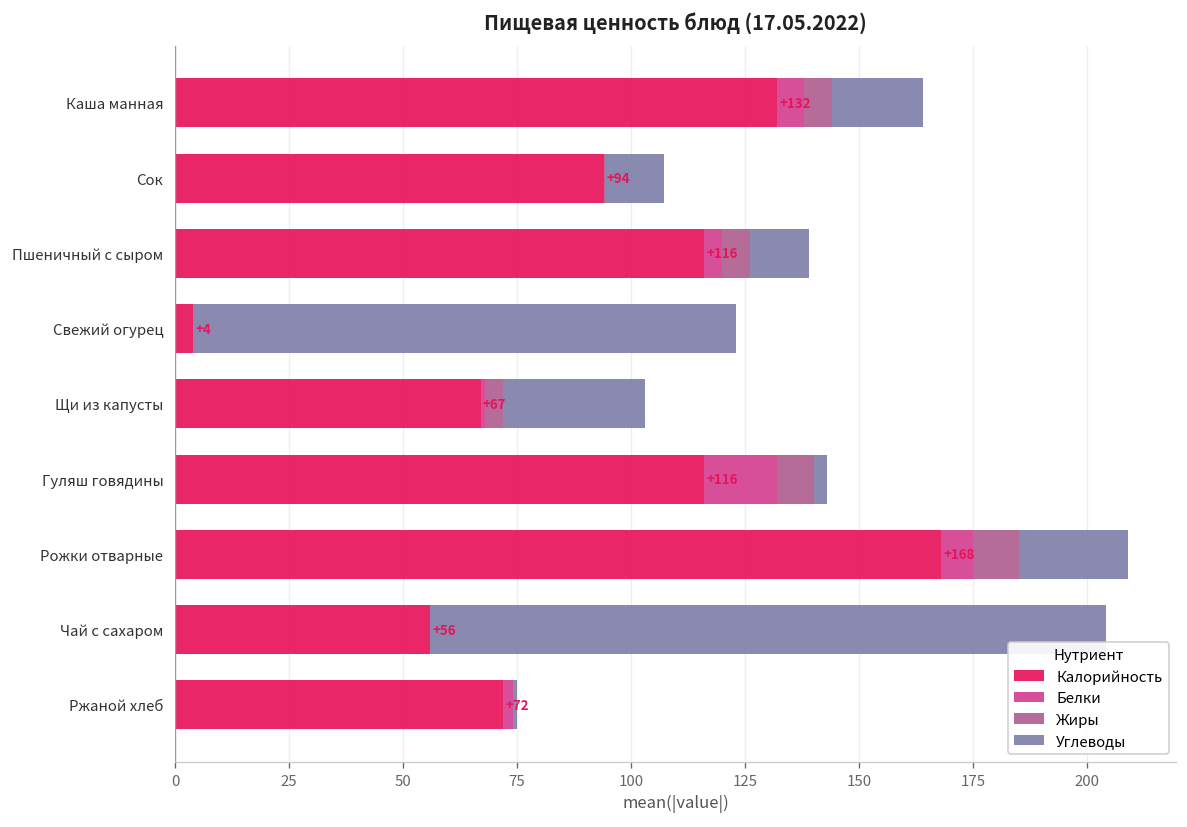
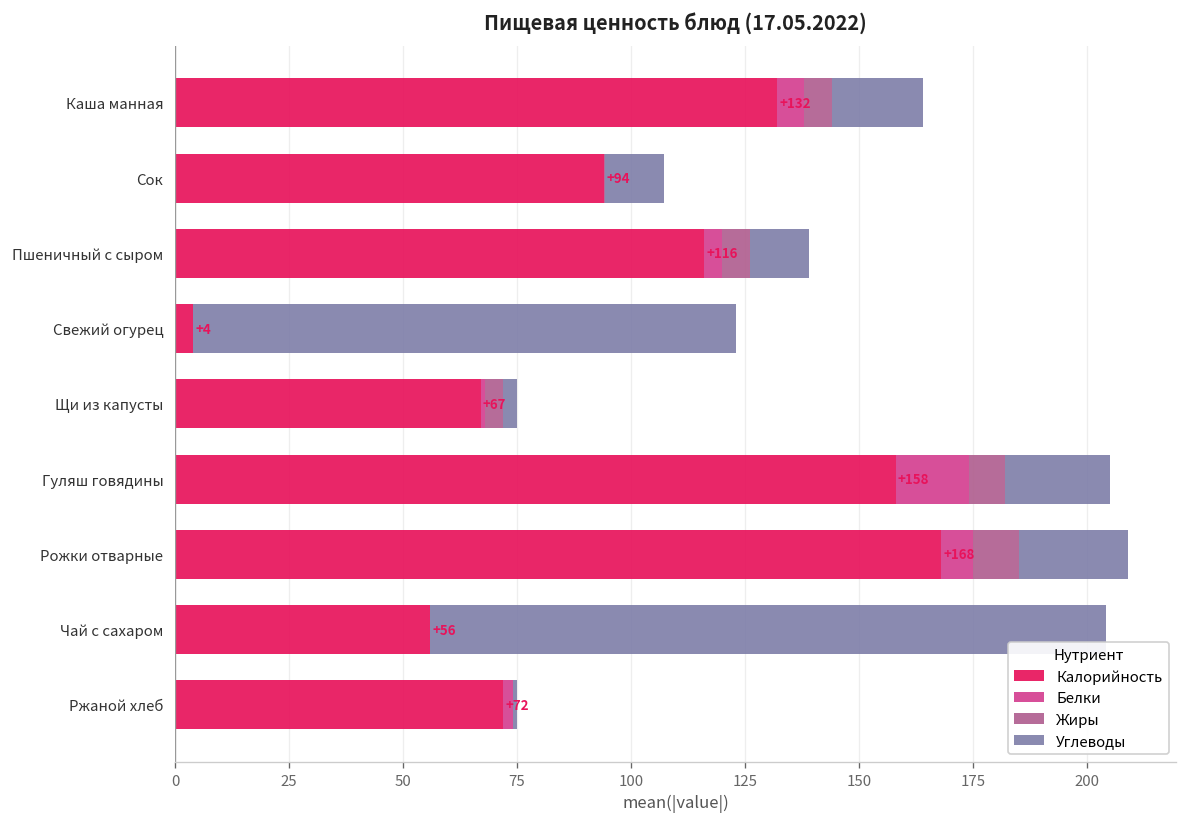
Углеводы, Щи из капусты: 31 -> 3
Калорийность, Гуляш говядины: +116 -> +158
Углеводы, Гуляш говядины: 3 -> 23
